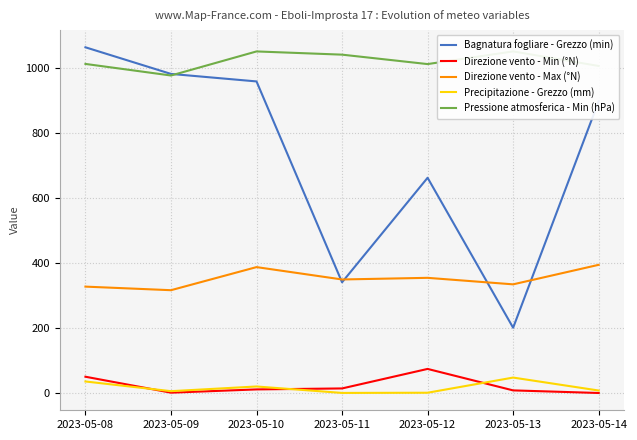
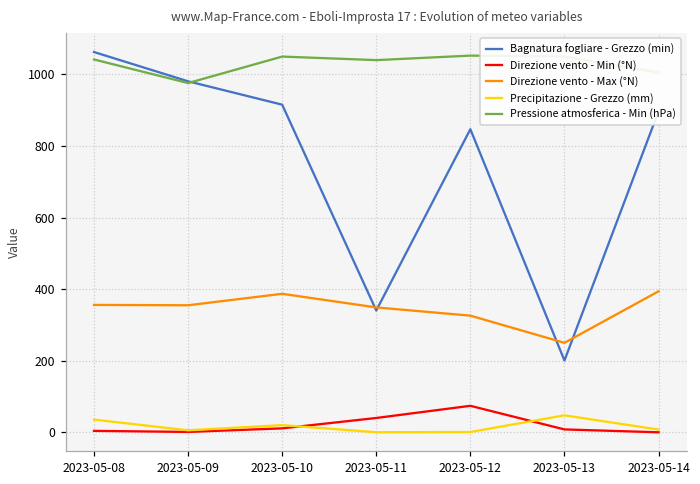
Direzione vento - Min (°N), 2023-05-08: 50 -> 0
Direzione vento - Max (°N), 2023-05-08: 330 -> 360
Pressione atmosferica - Min (hPa), 2023-05-08: 1010 -> 1040
Direzione vento - Max (°N), 2023-05-09: 320 -> 360
Bagnatura fogliare - Grezzo (min), 2023-05-10: 960 -> 920
Direzione vento - Min (°N), 2023-05-11: 10 -> 40
Bagnatura fogliare - Grezzo (min), 2023-05-12: 660 -> 850
Direzione vento - Max (°N), 2023-05-12: 350 -> 330
Pressione atmosferica - Min (hPa), 2023-05-12: 1010 -> 1050
Direzione vento - Max (°N), 2023-05-13: 330 -> 250
